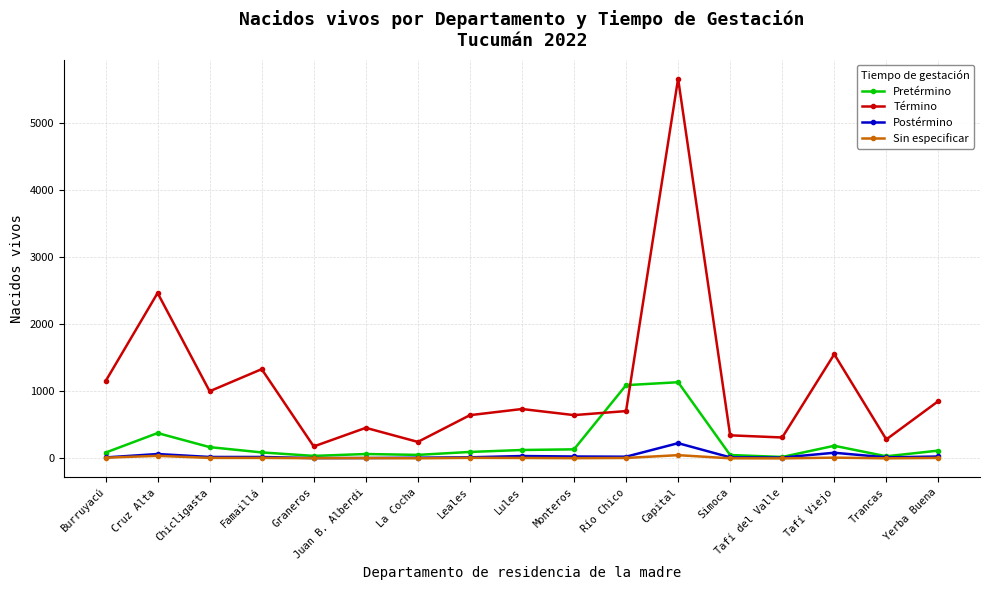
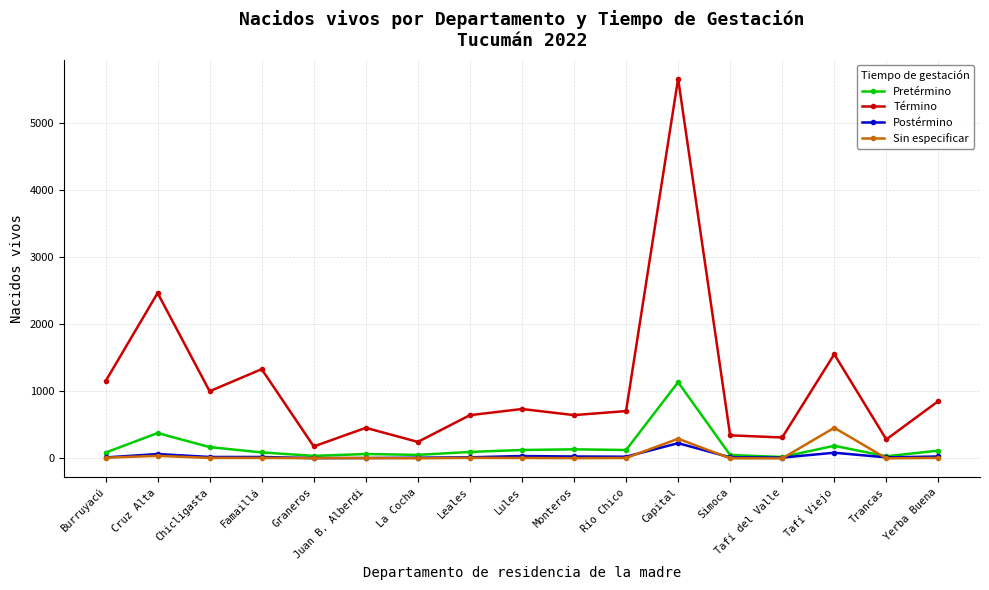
Pretérmino, Río Chico: 1100 -> 100
Sin especificar, Capital: 0 -> 300
Sin especificar, Tafí Viejo: 0 -> 500
